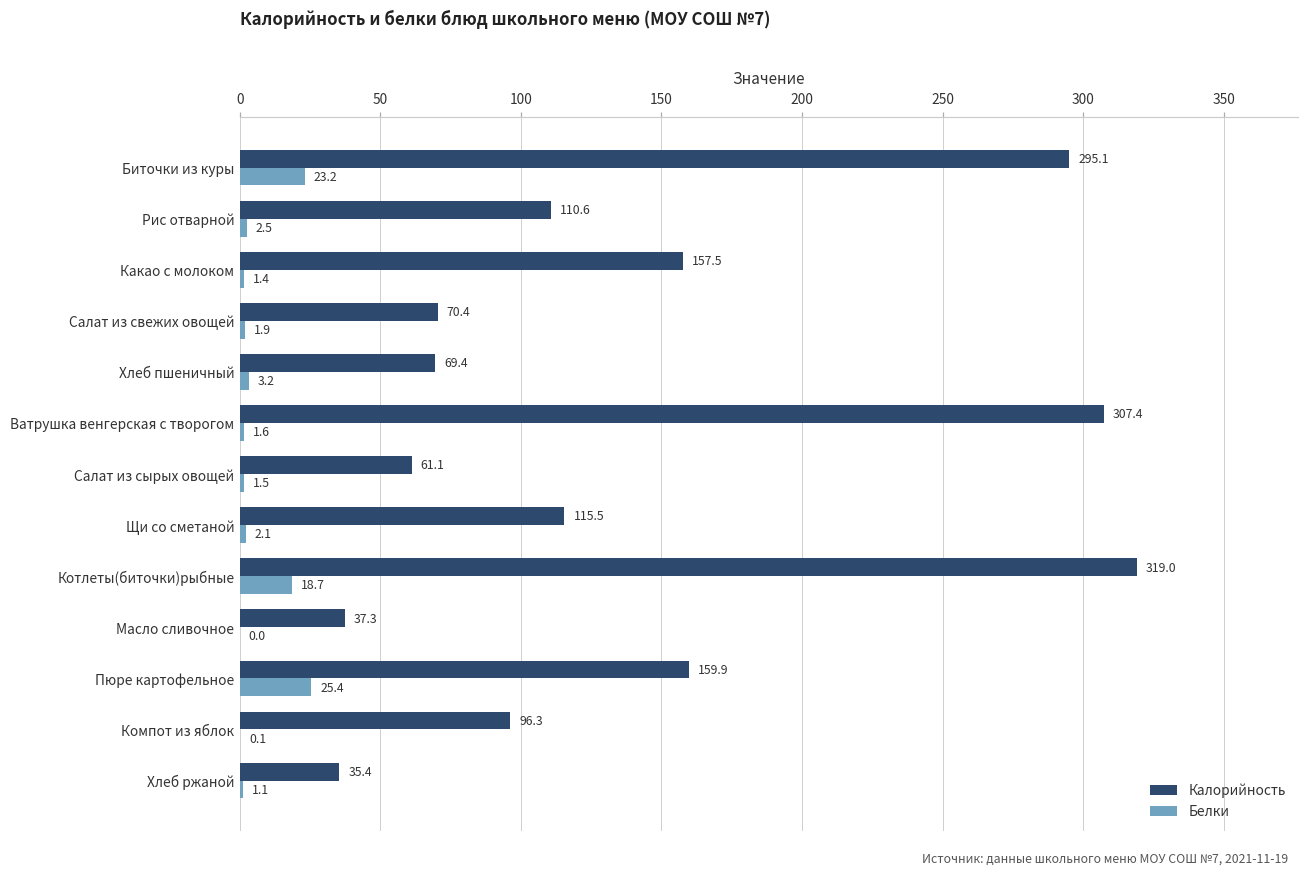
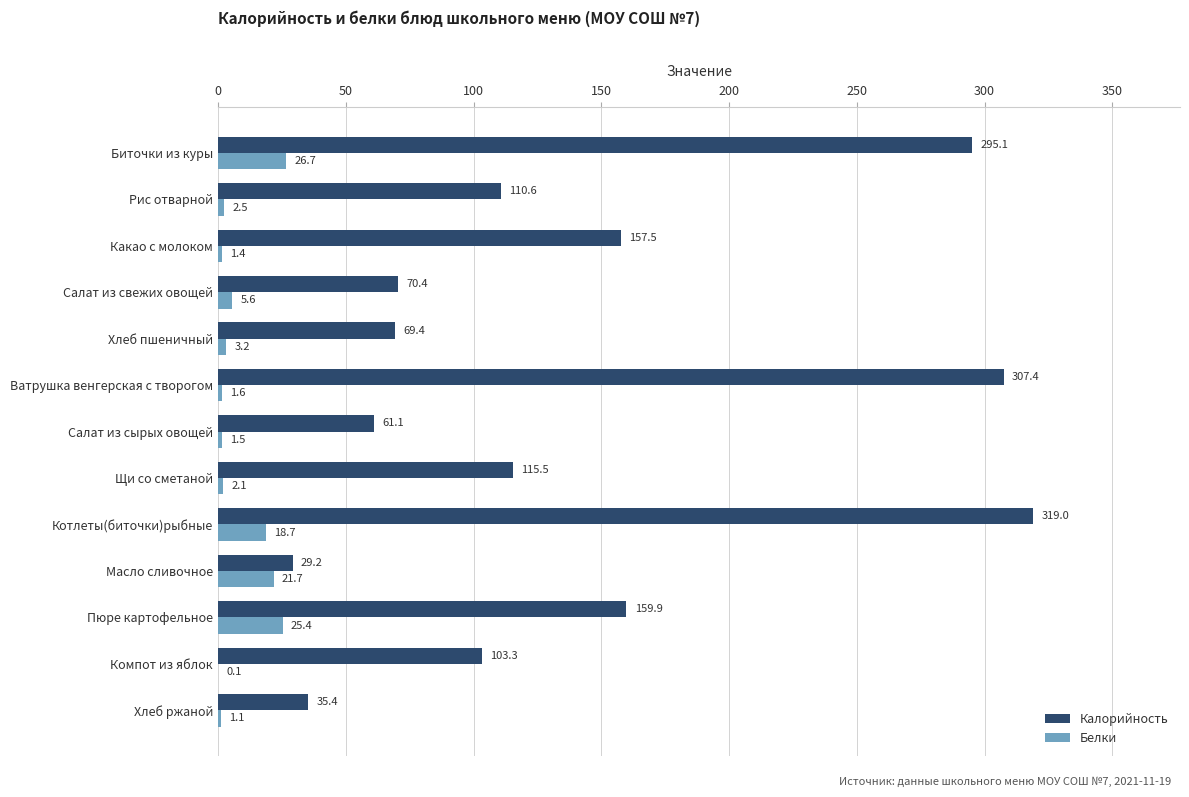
Белки, Биточки из куры: 23.2 -> 26.7
Белки, Салат из свежих овощей: 1.9 -> 5.6
Калорийность, Масло сливочное: 37.3 -> 29.2
Белки, Масло сливочное: 0.0 -> 21.7
Калорийность, Компот из яблок: 96.3 -> 103.3
